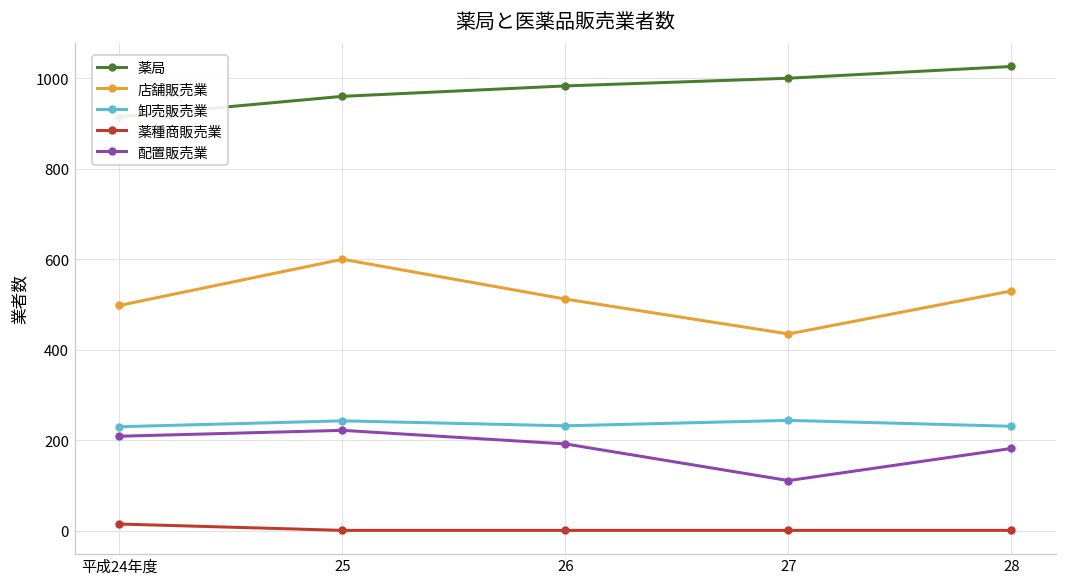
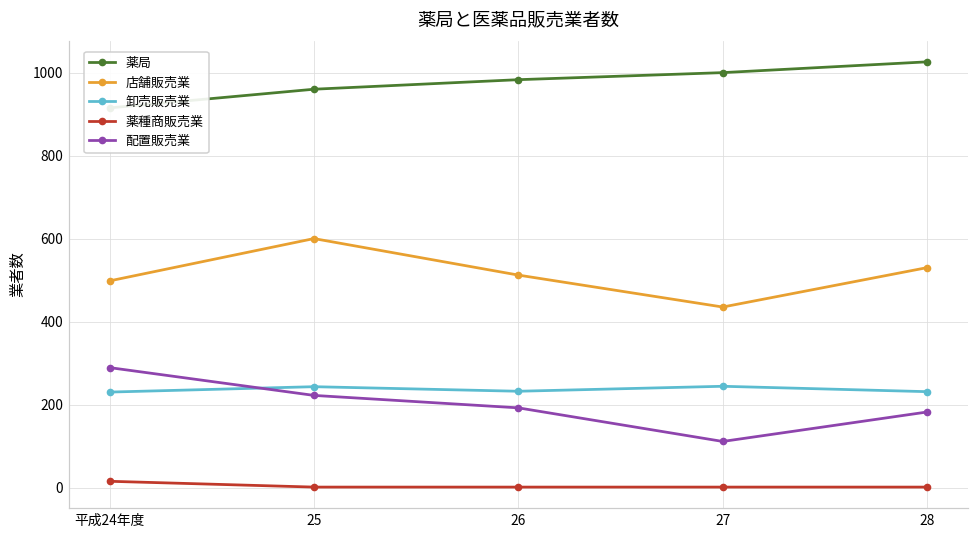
配置販売業, 平成24年度: 210 -> 290
